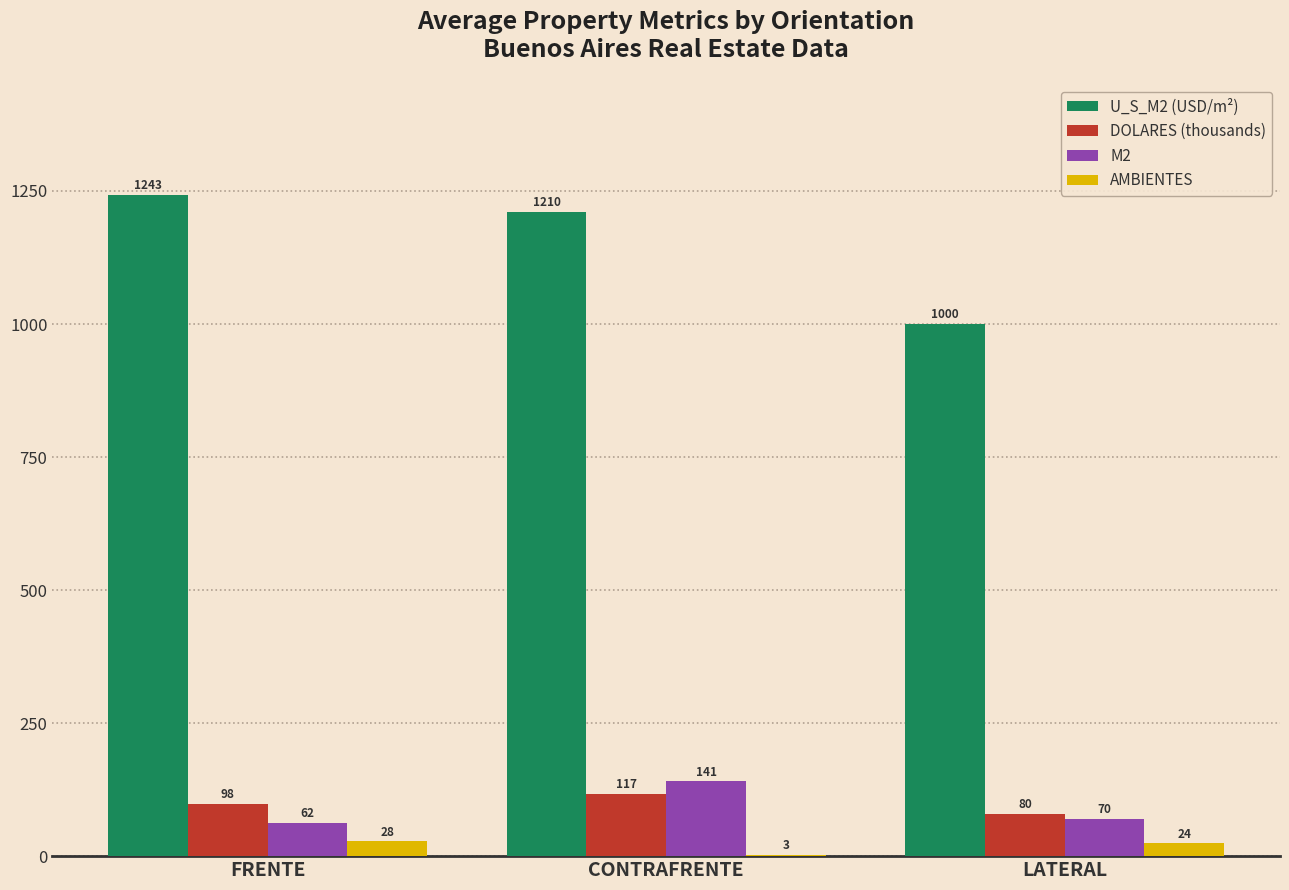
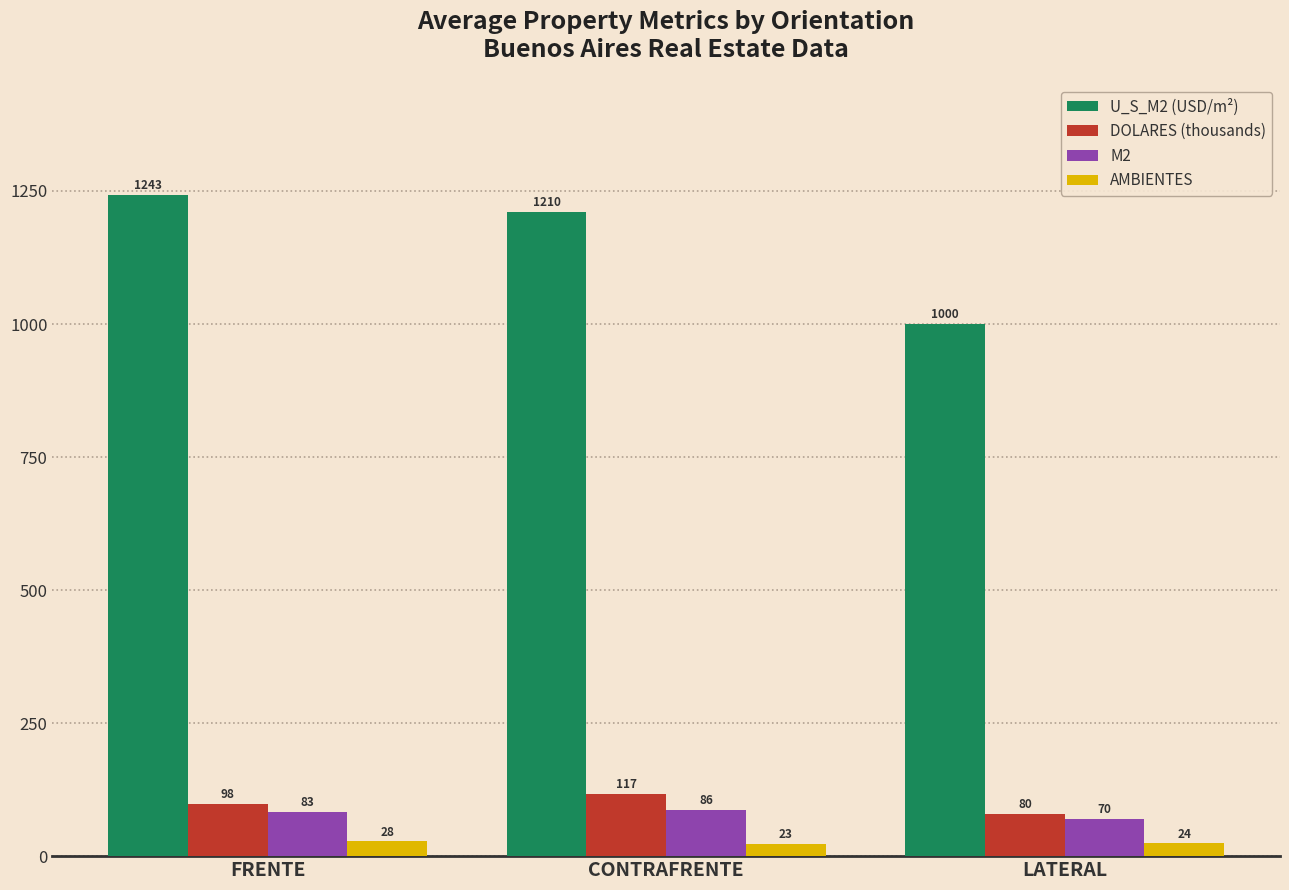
M2, FRENTE: 62 -> 83
M2, CONTRAFRENTE: 141 -> 86
AMBIENTES, CONTRAFRENTE: 3 -> 23
